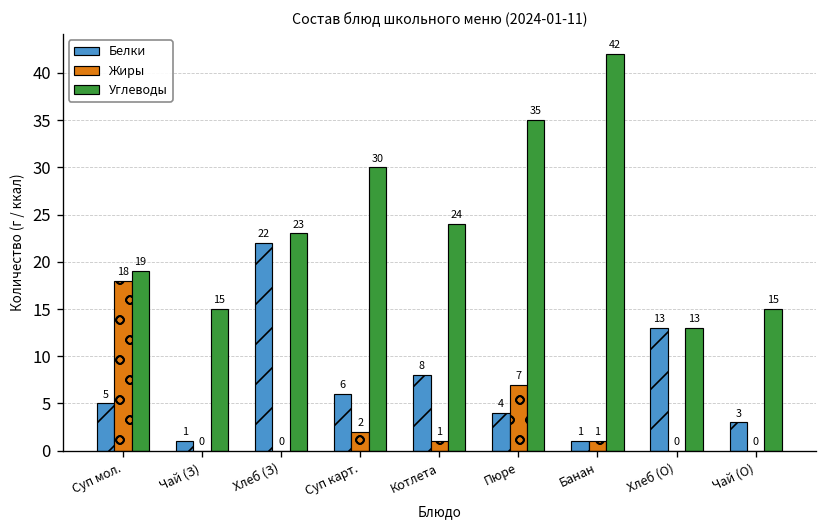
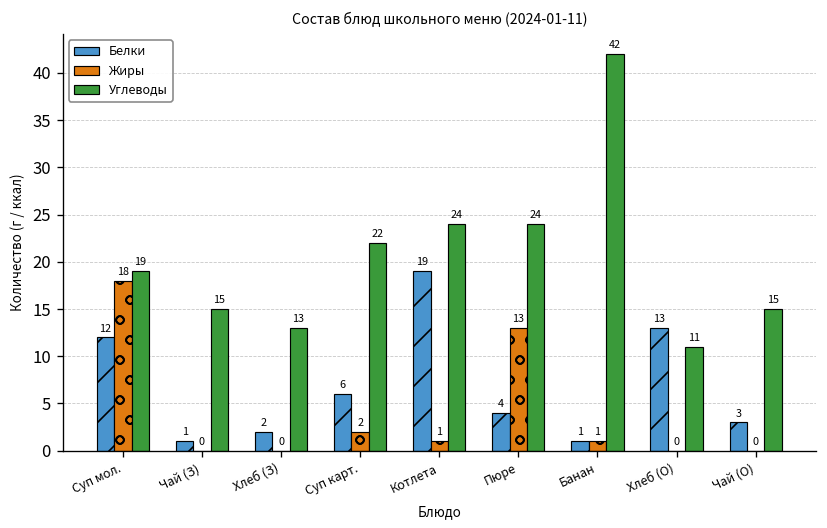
Белки, Суп мол.: 5 -> 12
Белки, Хлеб (З): 22 -> 2
Углеводы, Хлеб (З): 23 -> 13
Углеводы, Суп карт.: 30 -> 22
Белки, Котлета: 8 -> 19
Жиры, Пюре: 7 -> 13
Углеводы, Пюре: 35 -> 24
Углеводы, Хлеб (О): 13 -> 11
